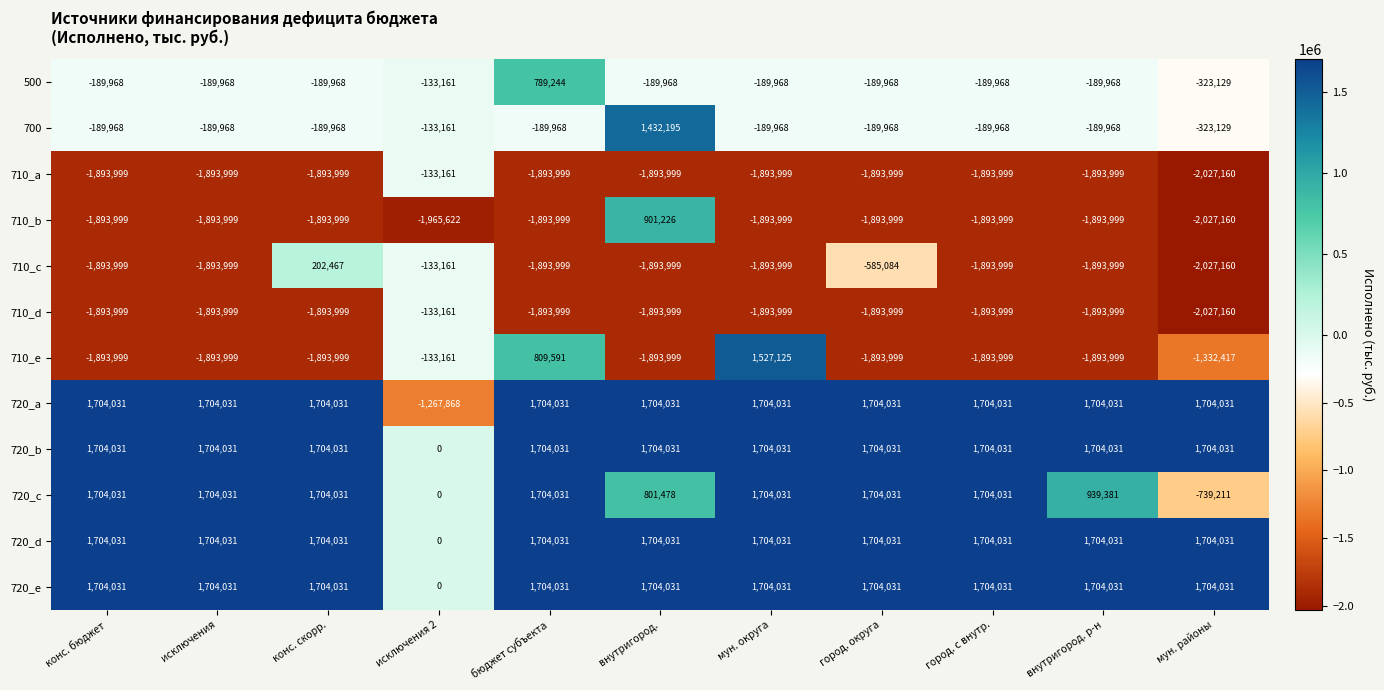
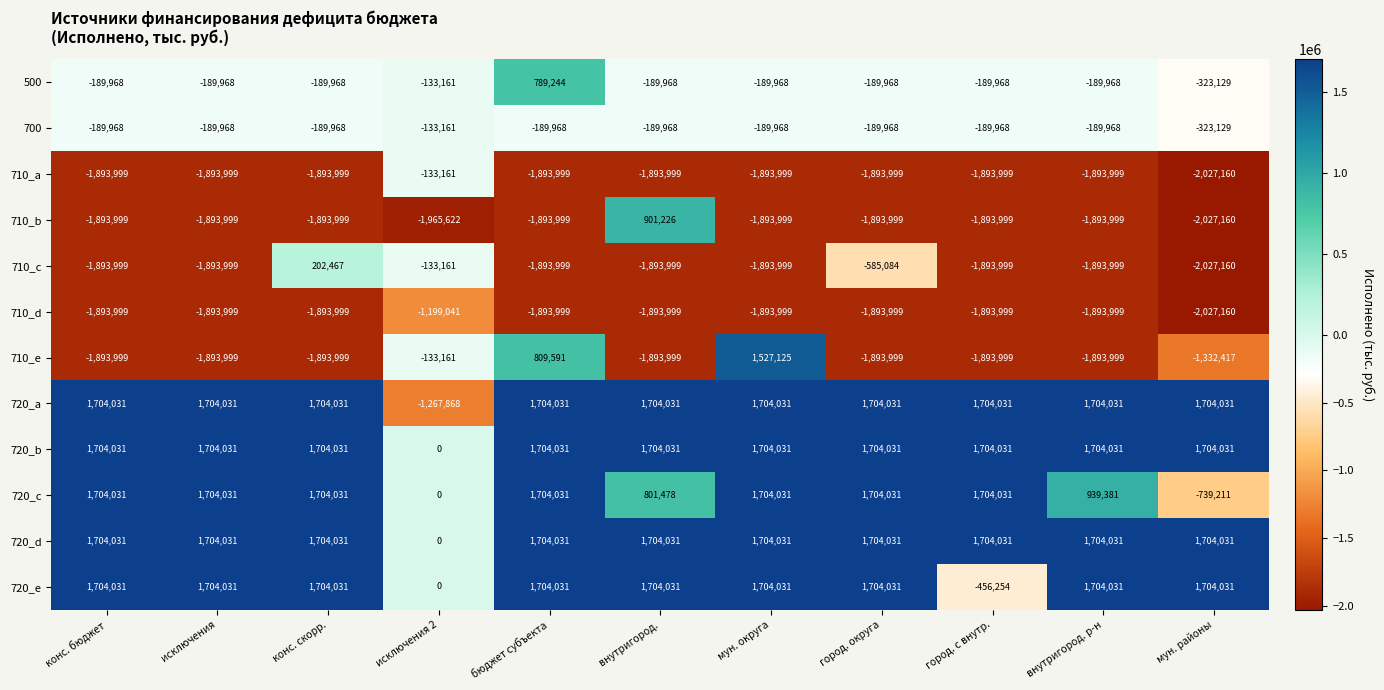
700, внутригород.: 1,432,195 -> -189,968
710_d, исключения 2: -133,161 -> -1,199,041
720_e, город. с внутр.: 1,704,031 -> -456,254
